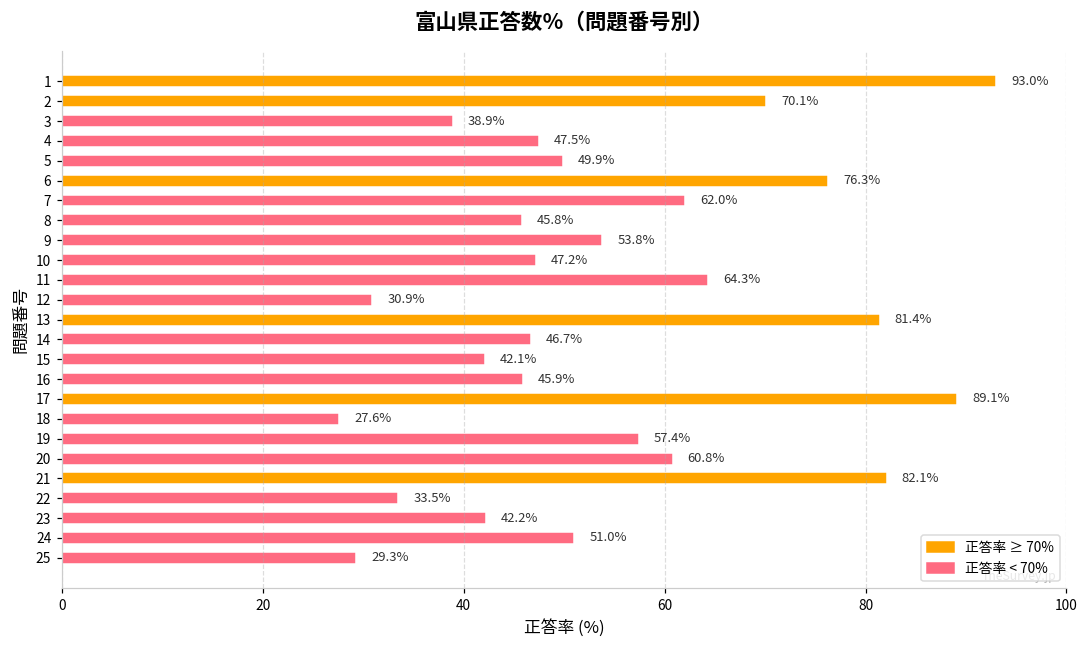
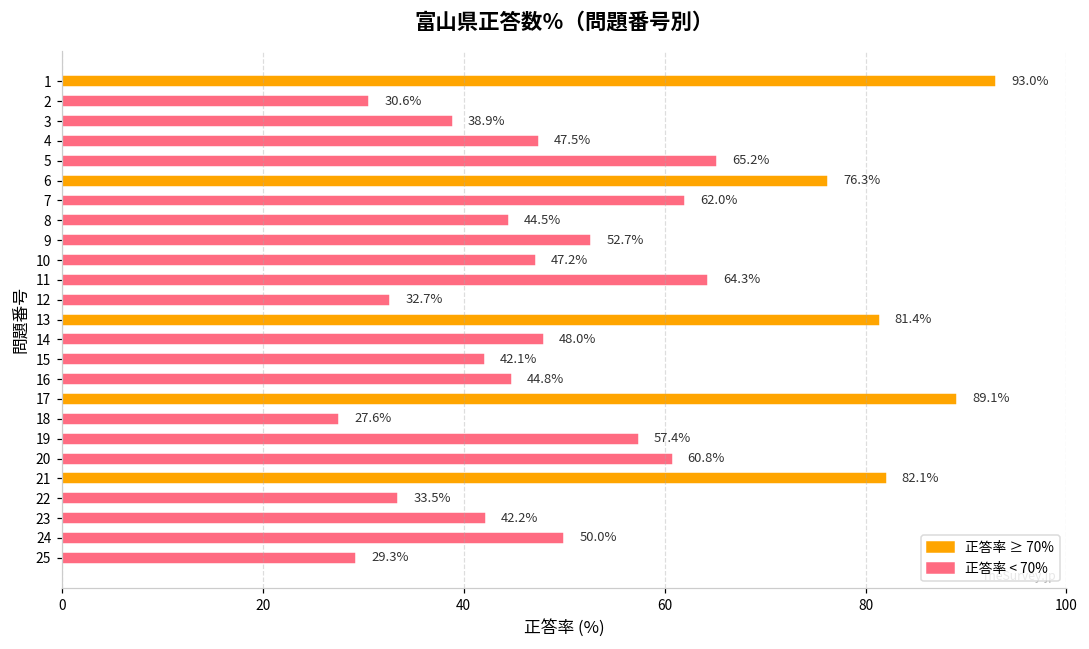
2: 70.1% -> 30.6%
5: 49.9% -> 65.2%
8: 45.8% -> 44.5%
9: 53.8% -> 52.7%
12: 30.9% -> 32.7%
14: 46.7% -> 48.0%
16: 45.9% -> 44.8%
24: 51.0% -> 50.0%
